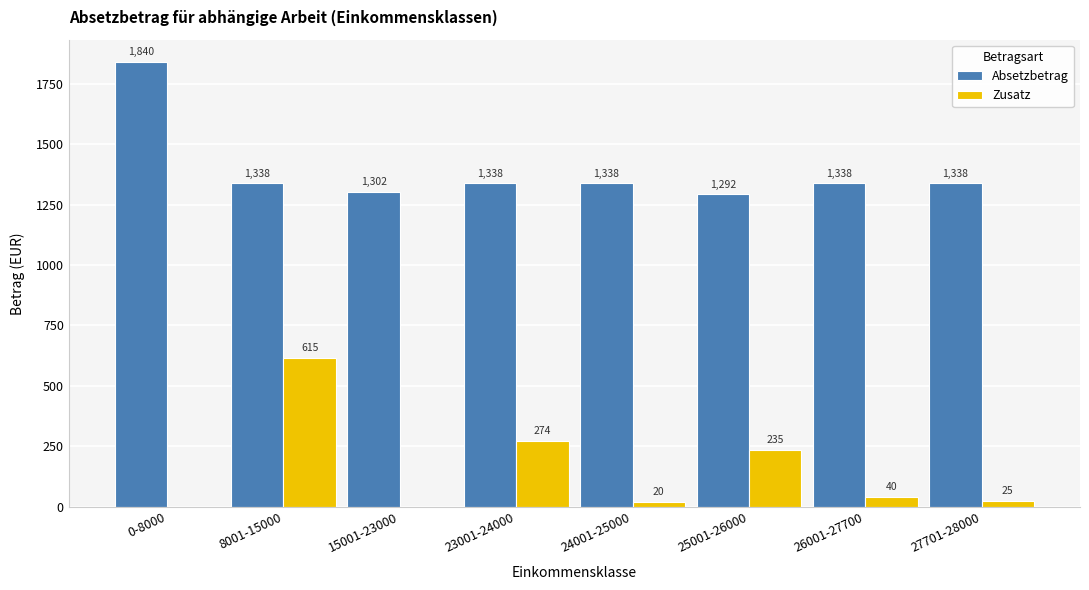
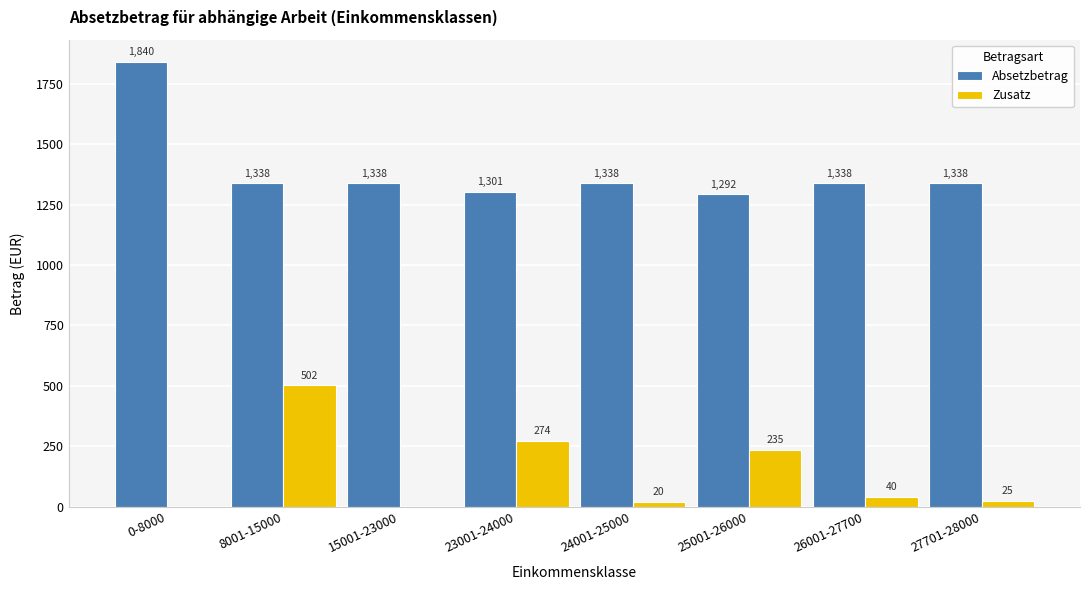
Zusatz, 8001-15000: 615 -> 502
Absetzbetrag, 15001-23000: 1,302 -> 1,338
Absetzbetrag, 23001-24000: 1,338 -> 1,301
